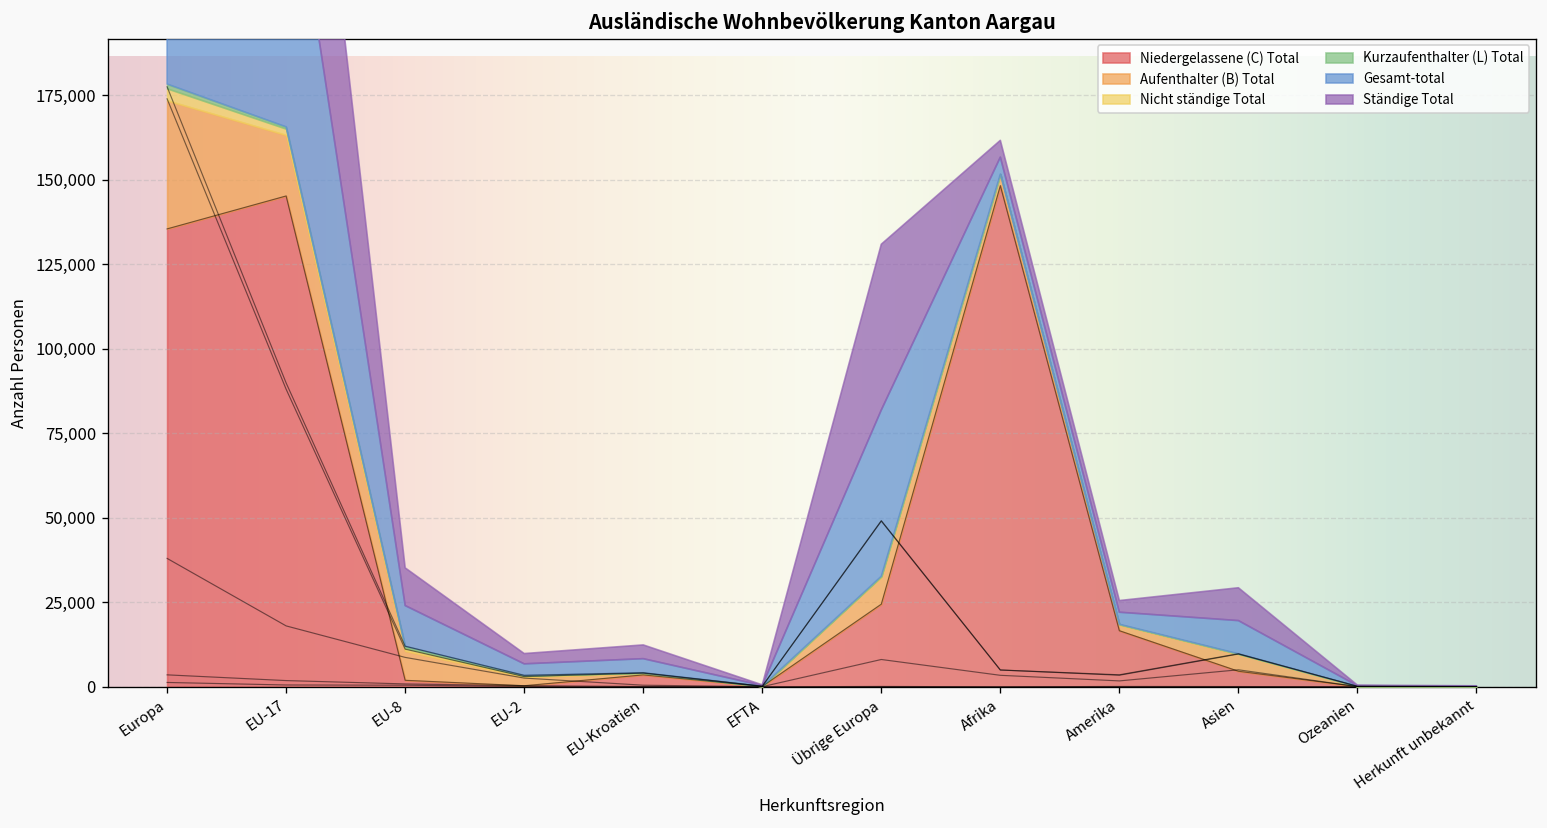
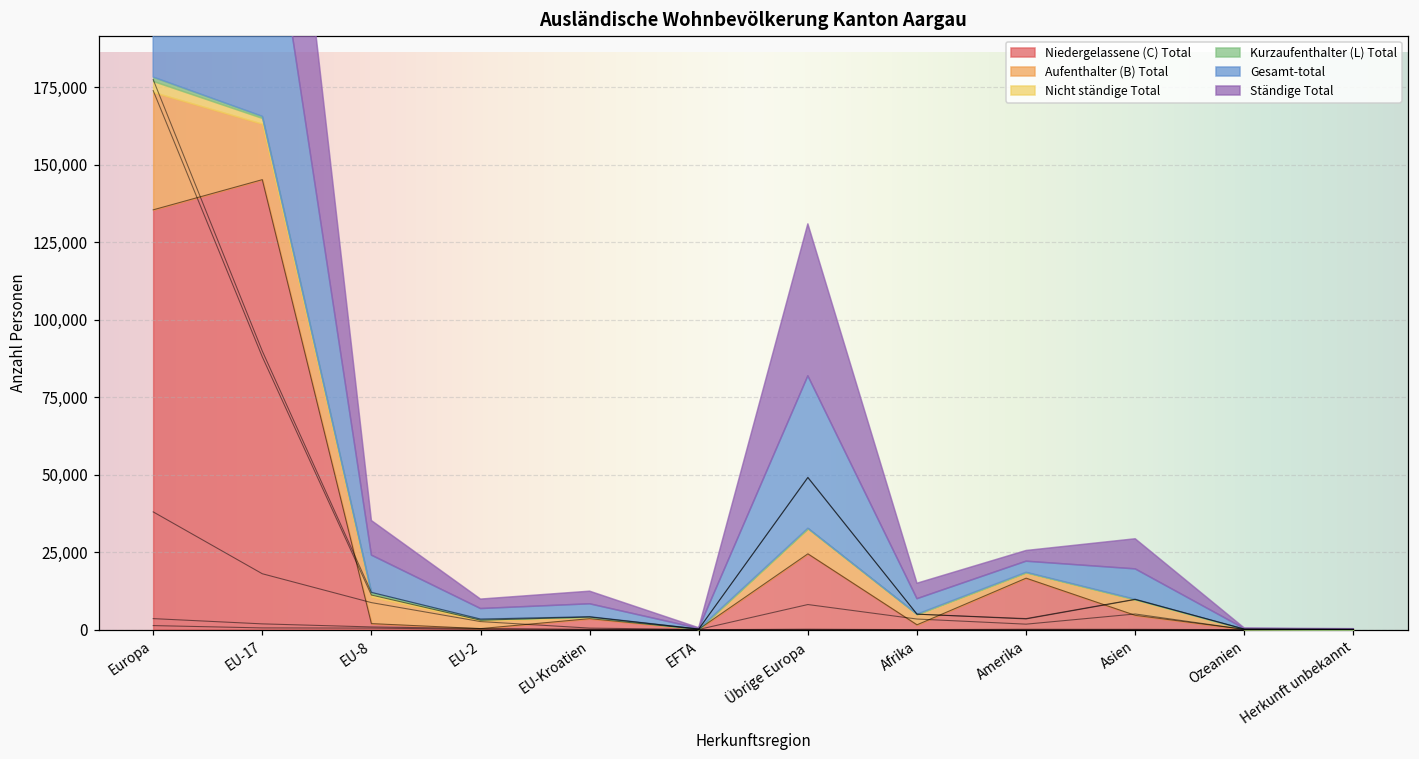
Niedergelassene (C) Total, Afrika: 148,000 -> 2,000
